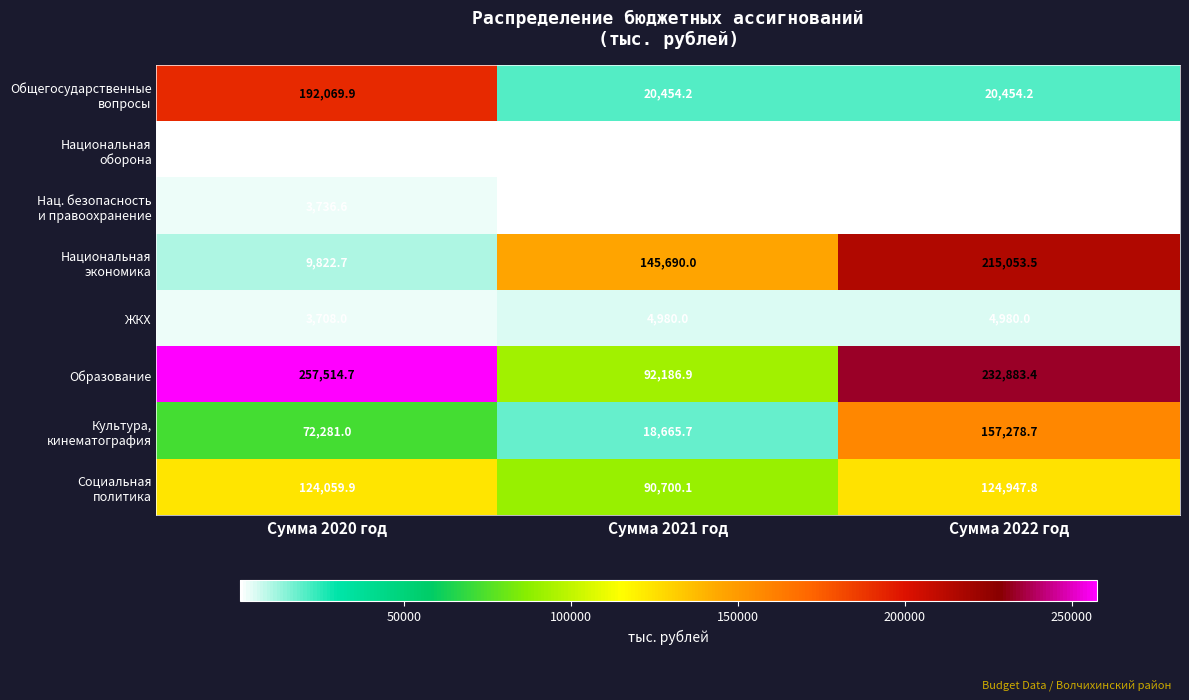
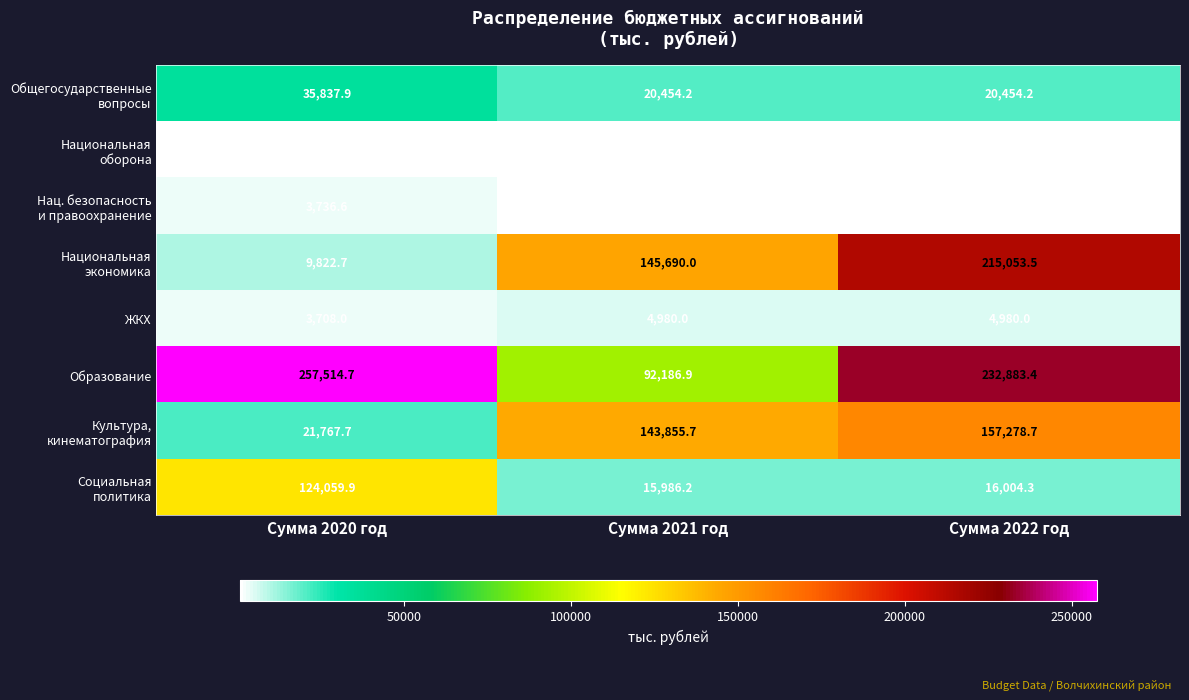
Общегосударственные вопросы, Сумма 2020 год: 192,069.9 -> 35,837.9
Культура, кинематография, Сумма 2020 год: 72,281.0 -> 21,767.7
Культура, кинематография, Сумма 2021 год: 18,665.7 -> 143,855.7
Социальная политика, Сумма 2021 год: 90,700.1 -> 15,986.2
Социальная политика, Сумма 2022 год: 124,947.8 -> 16,004.3
